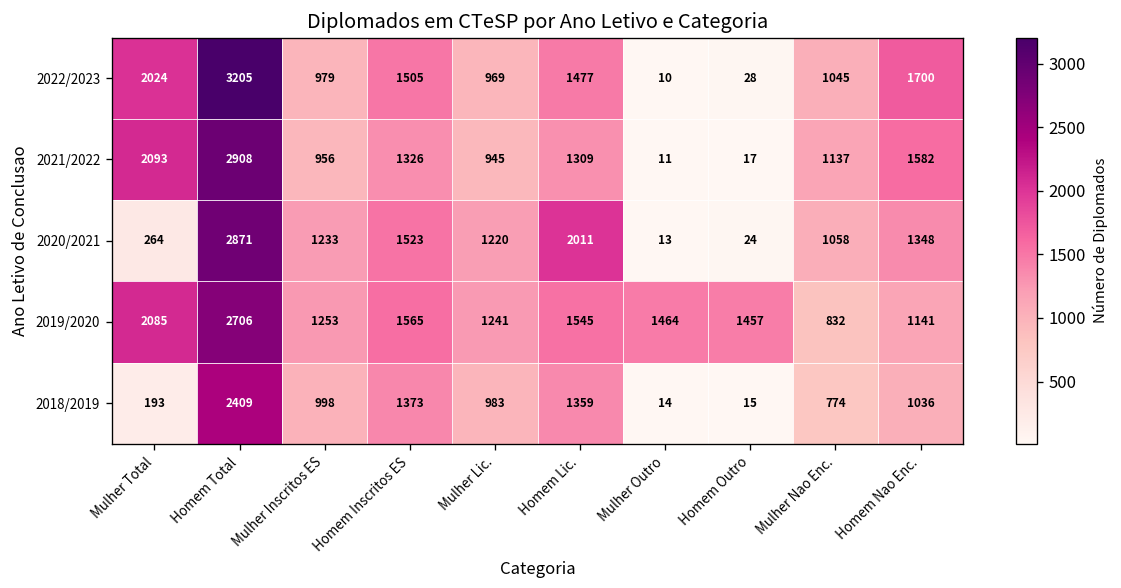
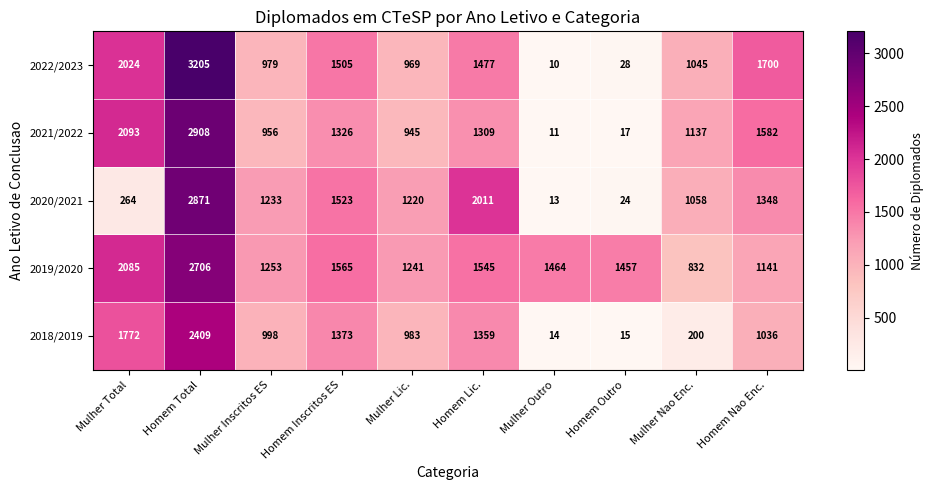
2018/2019, Mulher Total: 193 -> 1772
2018/2019, Mulher Nao Enc.: 774 -> 200
